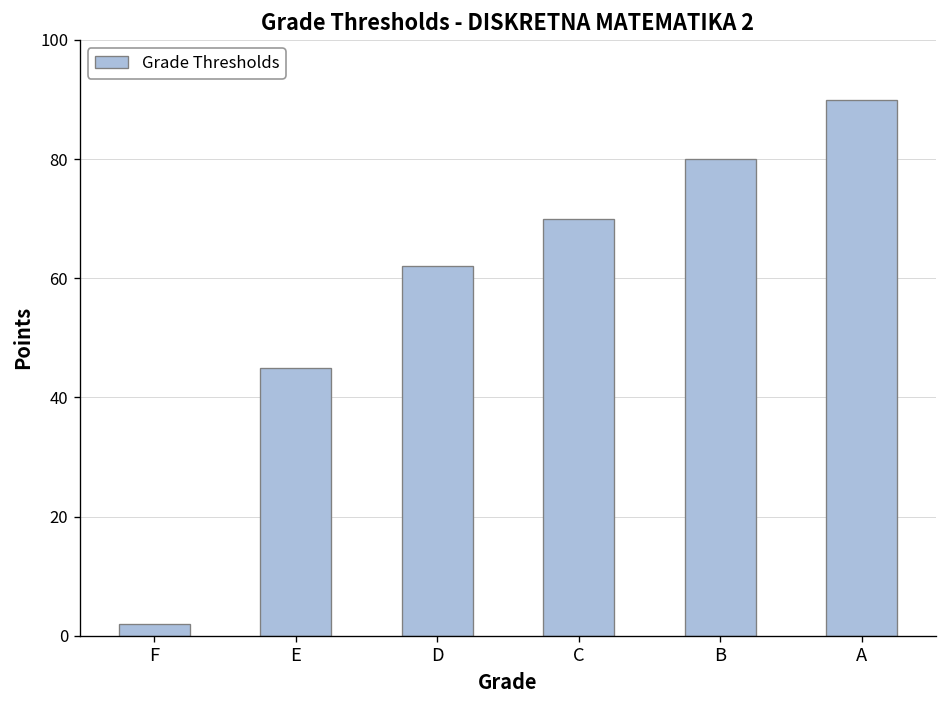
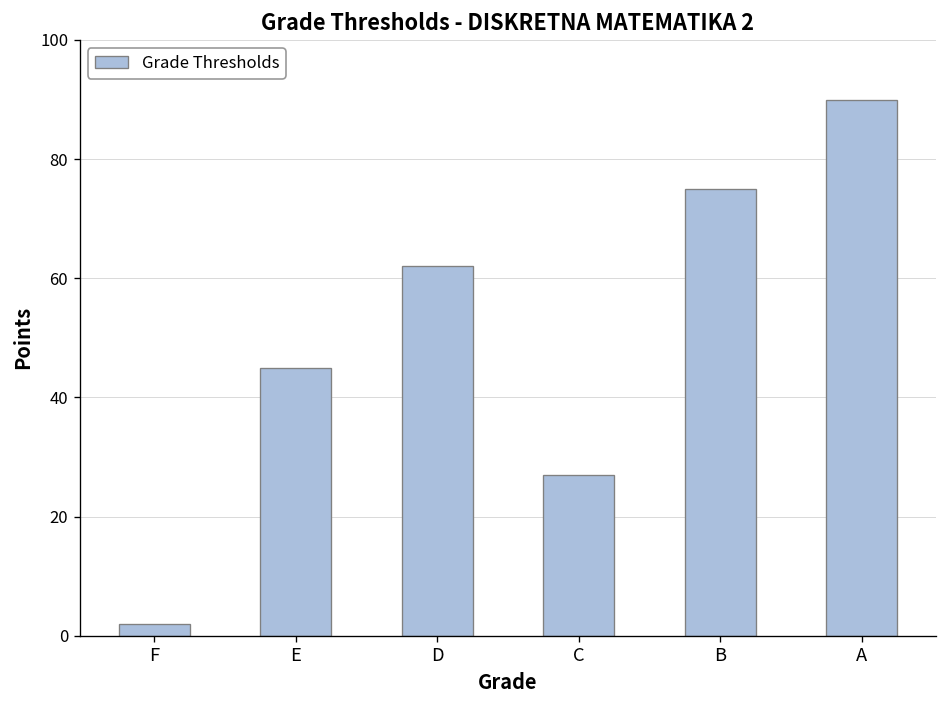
C: 70 -> 27
B: 80 -> 75
